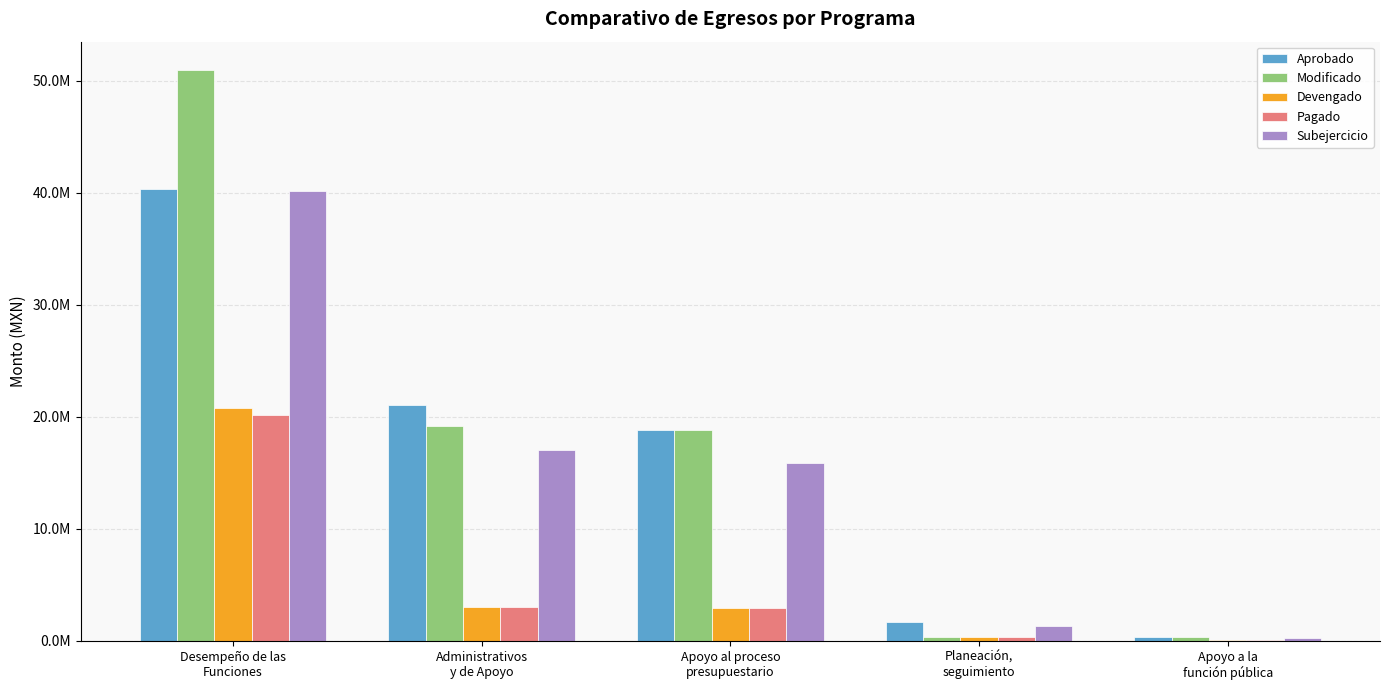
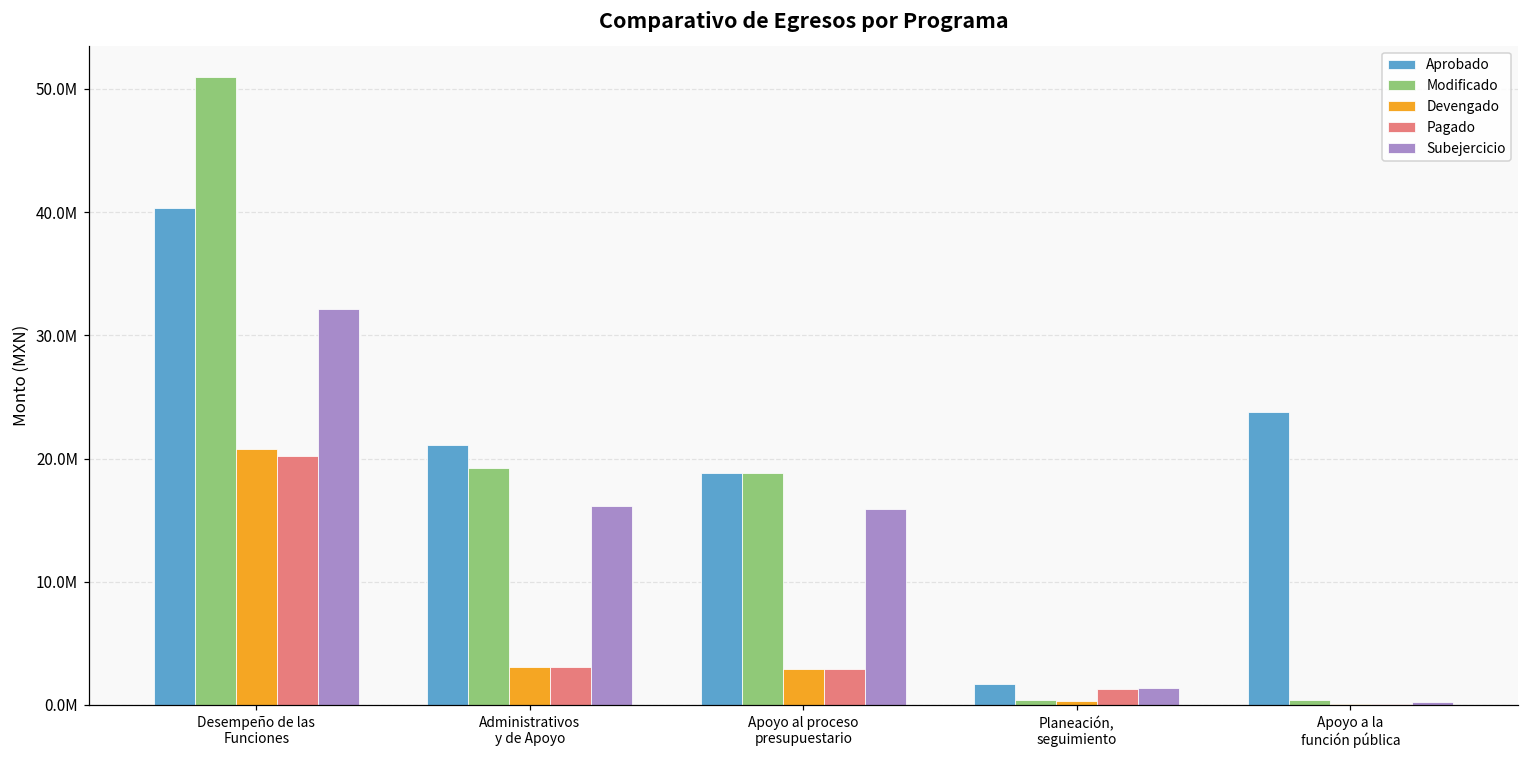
Subejercicio, Desempeño de las Funciones: 40100000 -> 32100000
Subejercicio, Administrativos y de Apoyo: 17100000 -> 16200000
Pagado, Planeación, seguimiento: 300000 -> 1300000
Aprobado, Apoyo a la función pública: 400000 -> 23800000
